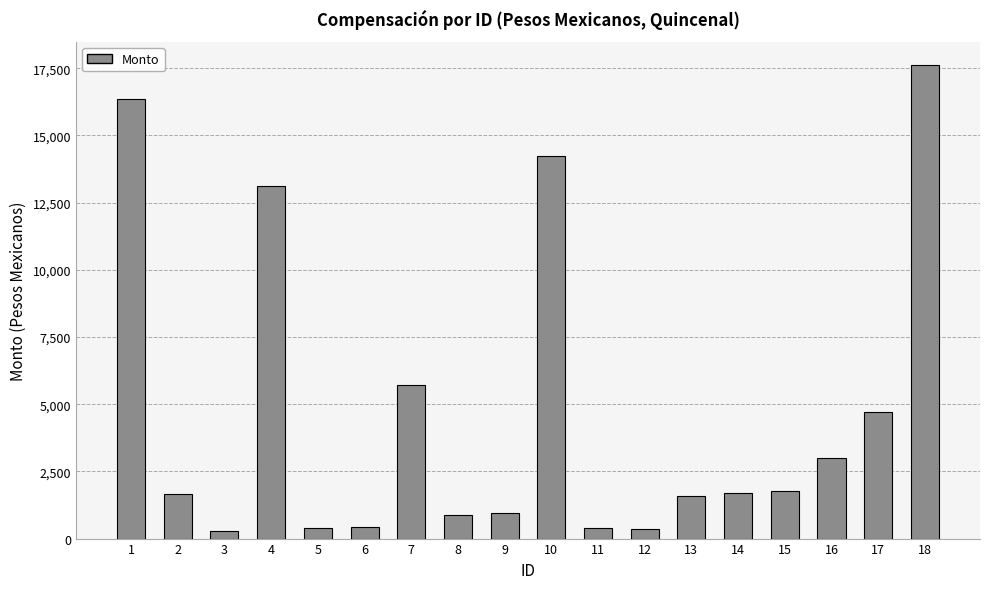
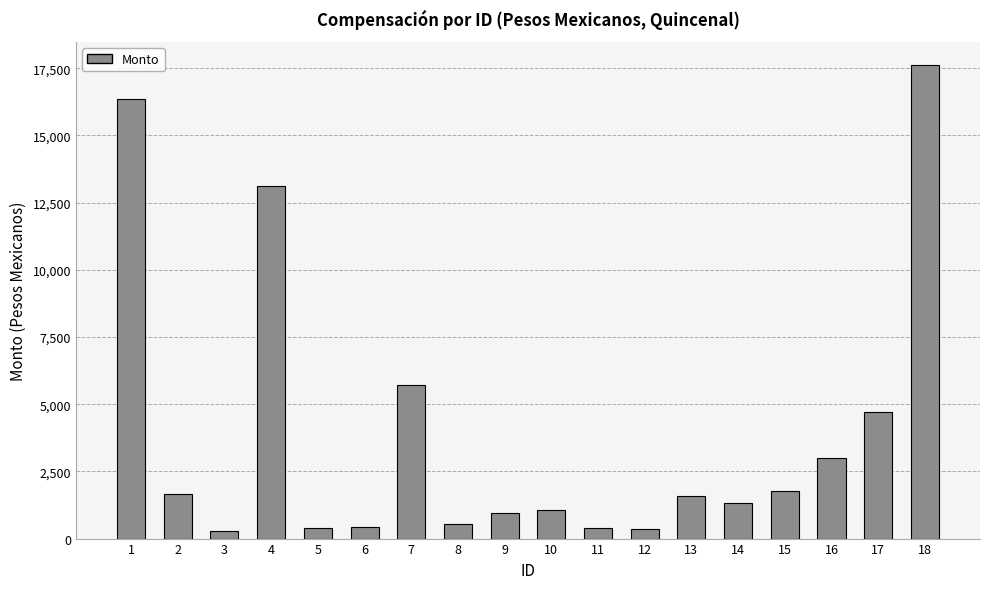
8: 900 -> 500
10: 14,200 -> 1,100
14: 1,700 -> 1,300
